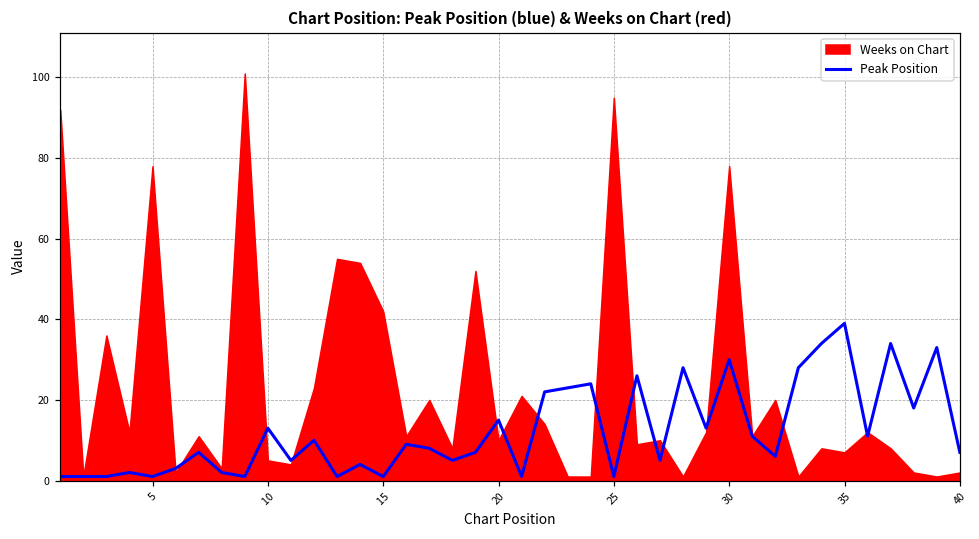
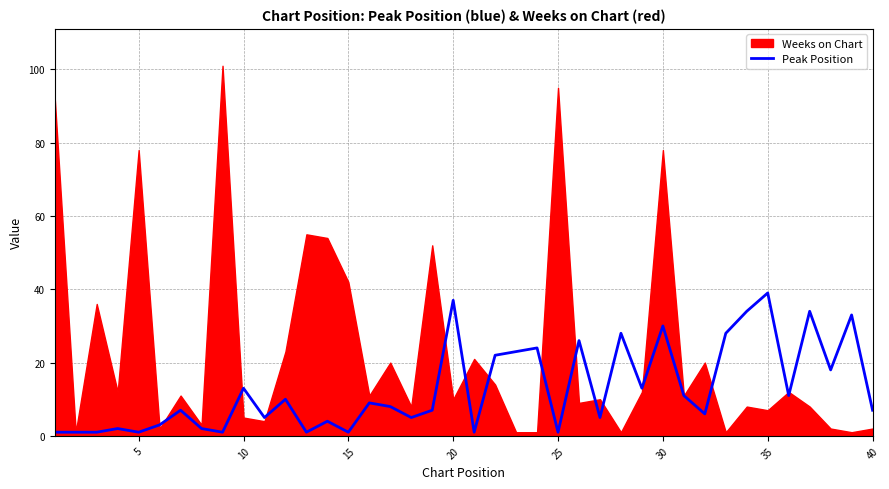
Peak Position, 20: 15 -> 37
